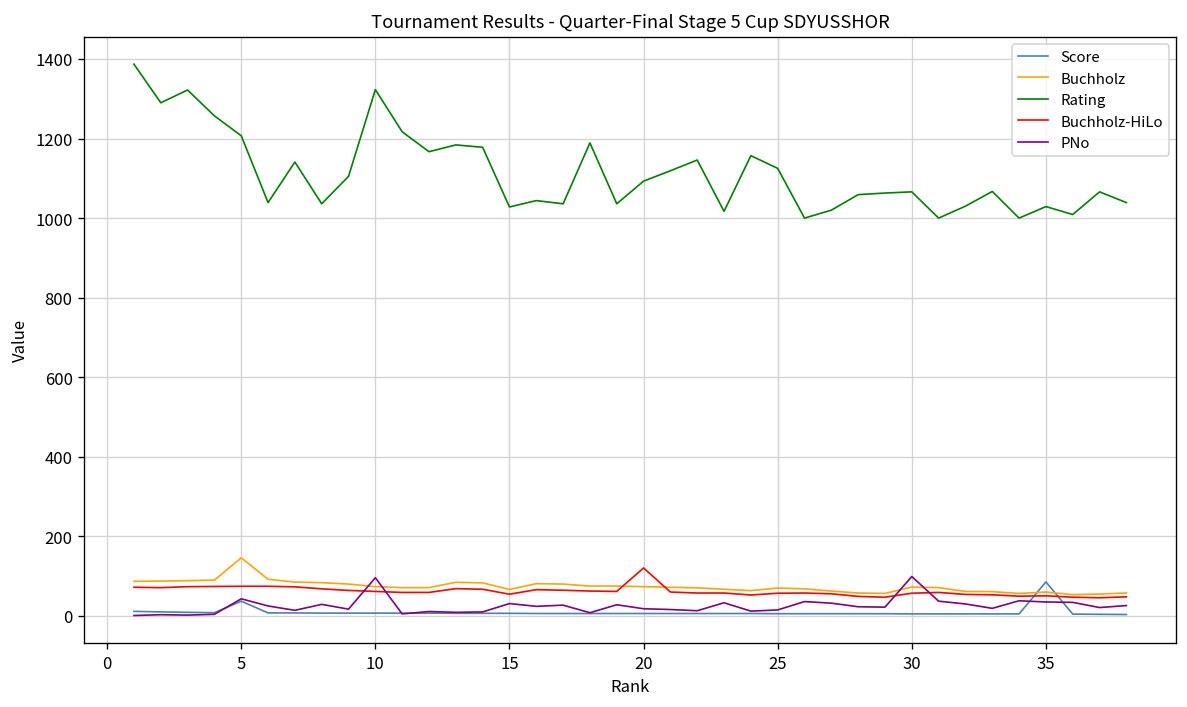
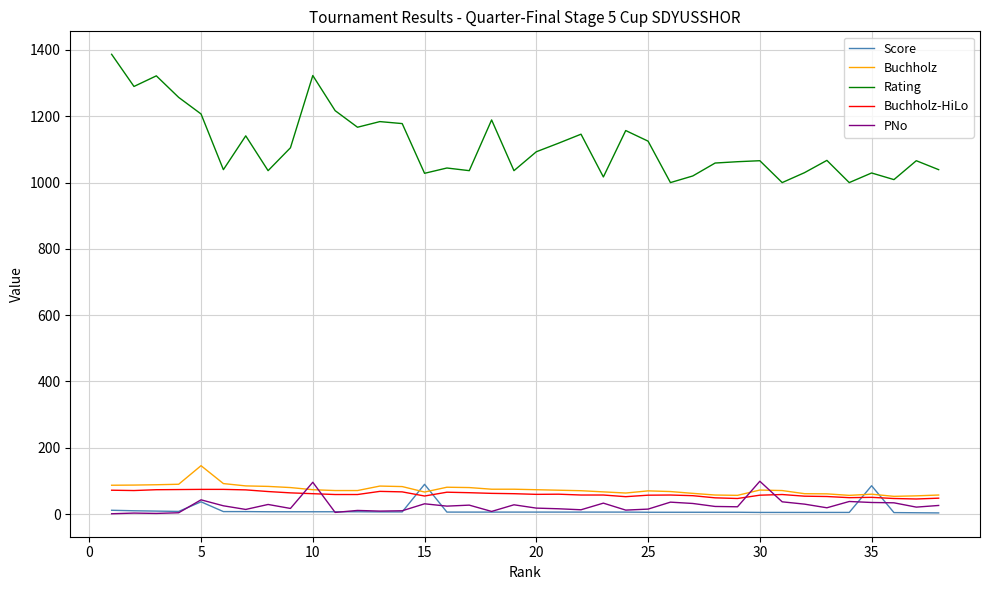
Score, 15: 10 -> 90
Buchholz-HiLo, 20: 120 -> 60
